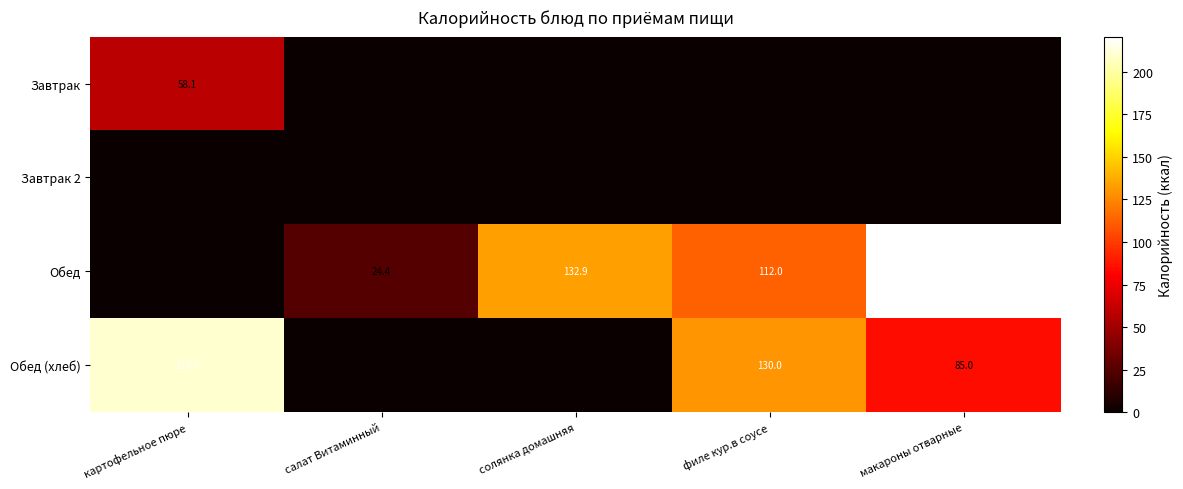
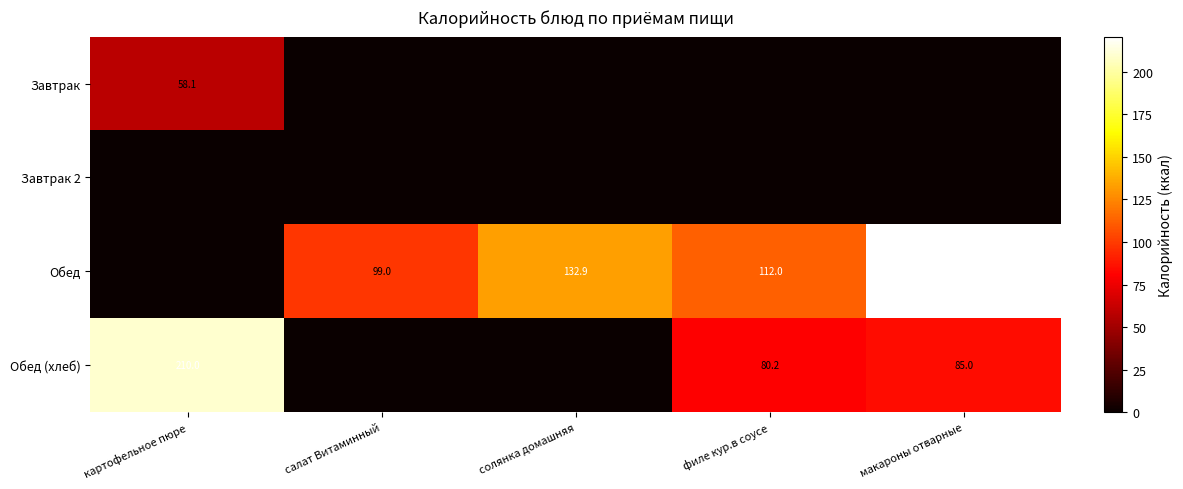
Обед, салат Витаминный: 24.4 -> 99.0
Обед (хлеб), филе кур.в соусе: 130.0 -> 80.2
